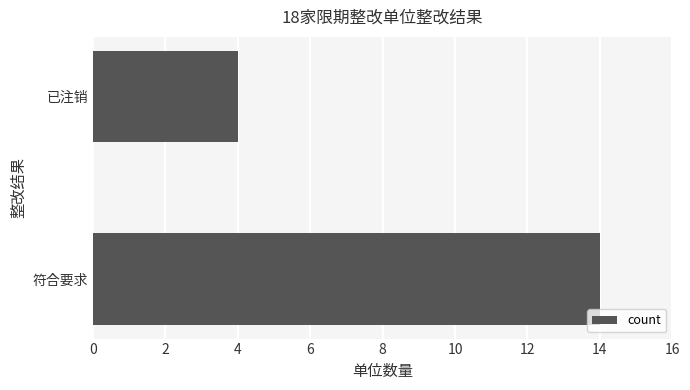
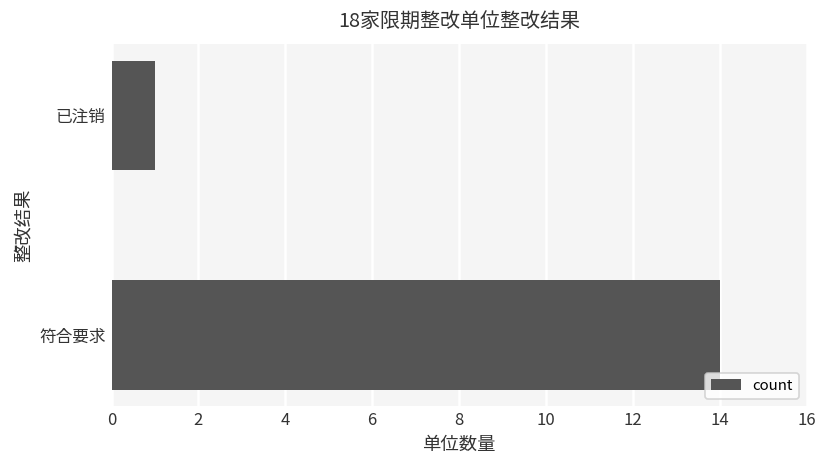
已注销: 4 -> 1
